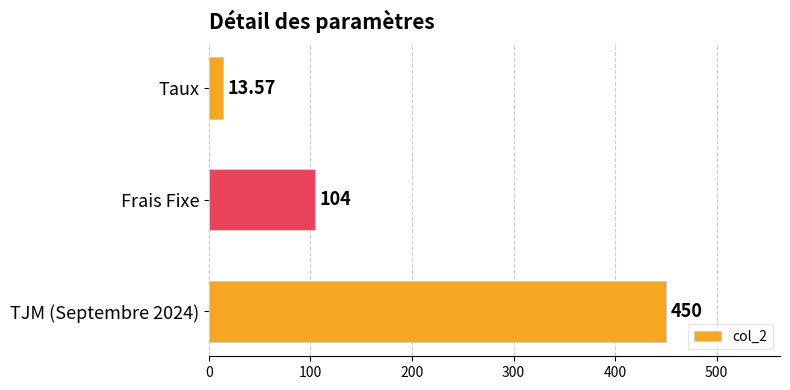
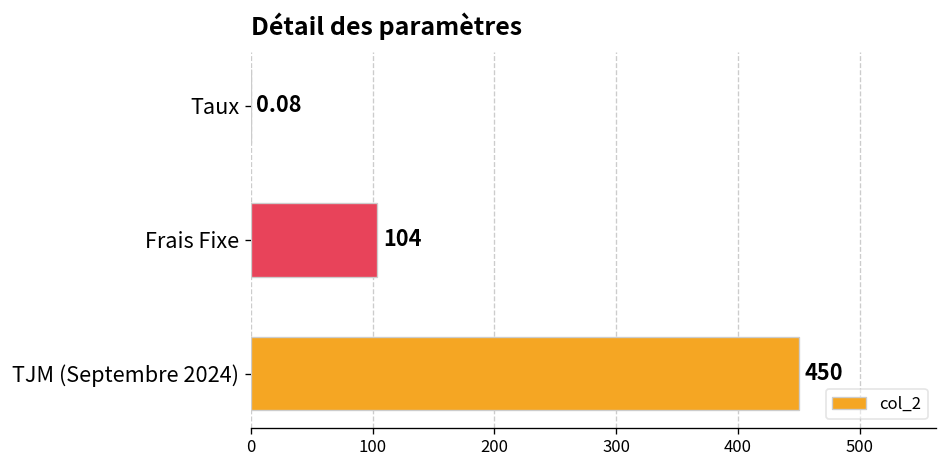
Taux: 13.57 -> 0.08
